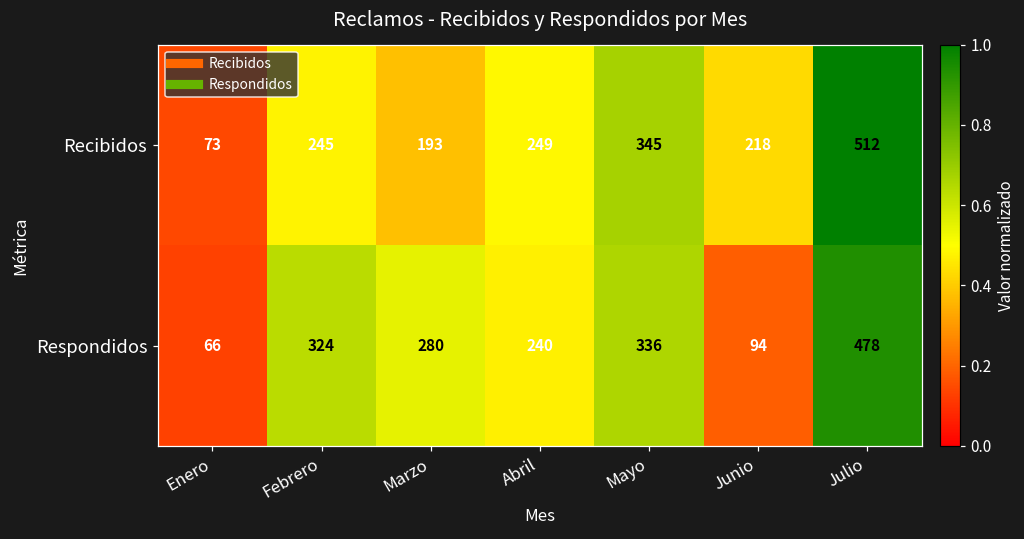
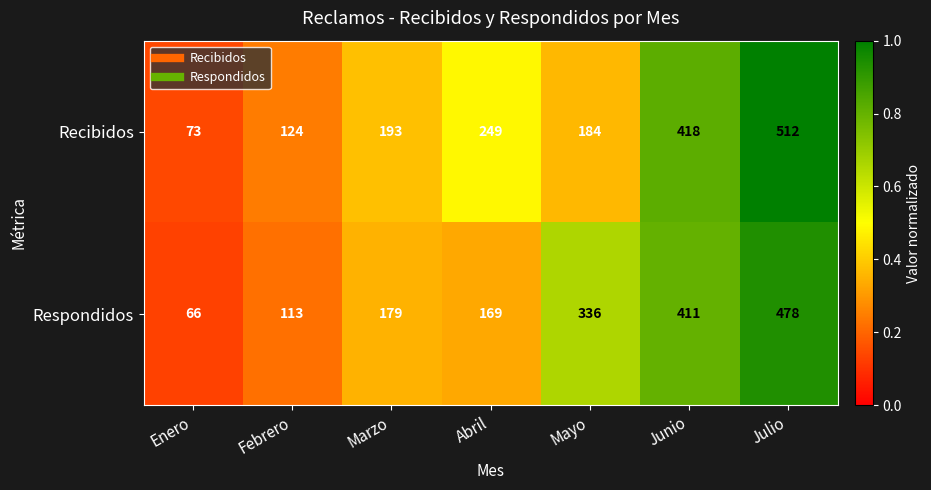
Recibidos, Febrero: 245 -> 124
Recibidos, Mayo: 345 -> 184
Recibidos, Junio: 218 -> 418
Respondidos, Febrero: 324 -> 113
Respondidos, Marzo: 280 -> 179
Respondidos, Abril: 240 -> 169
Respondidos, Junio: 94 -> 411
